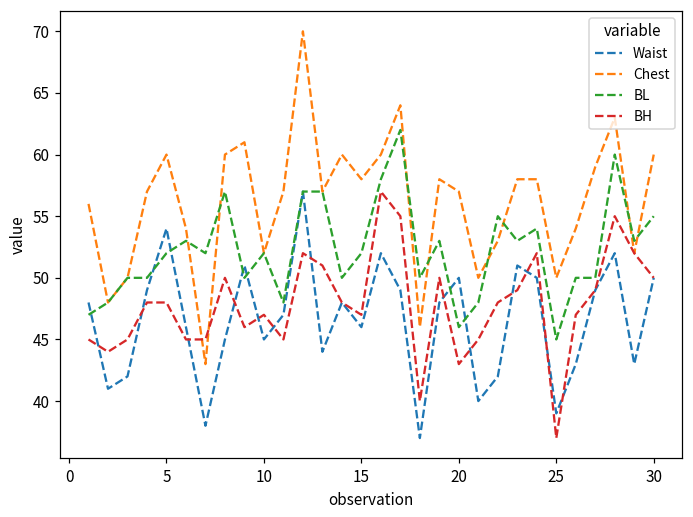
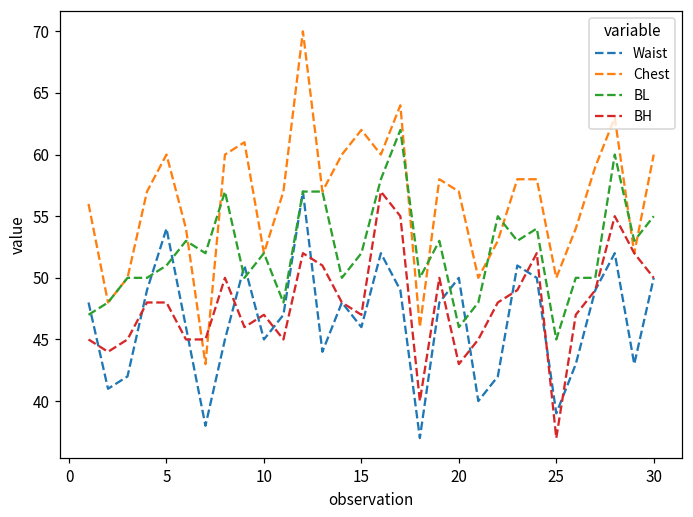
BL, 5: 52 -> 51
Chest, 15: 58 -> 62
